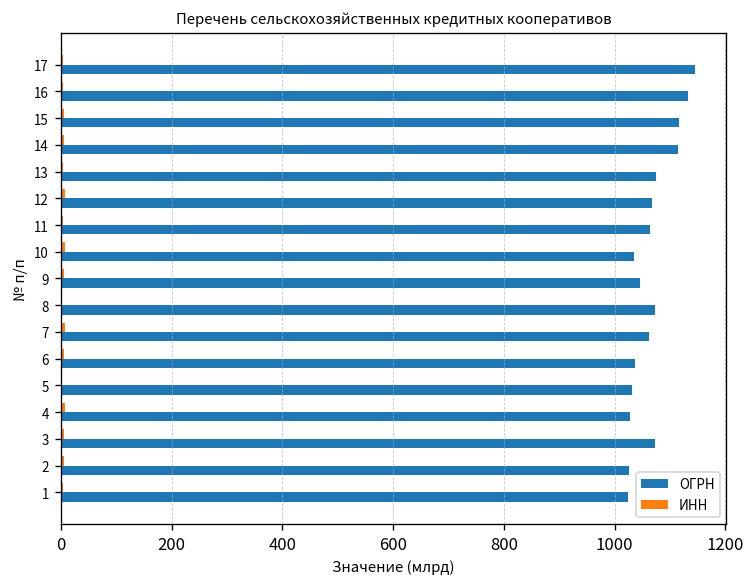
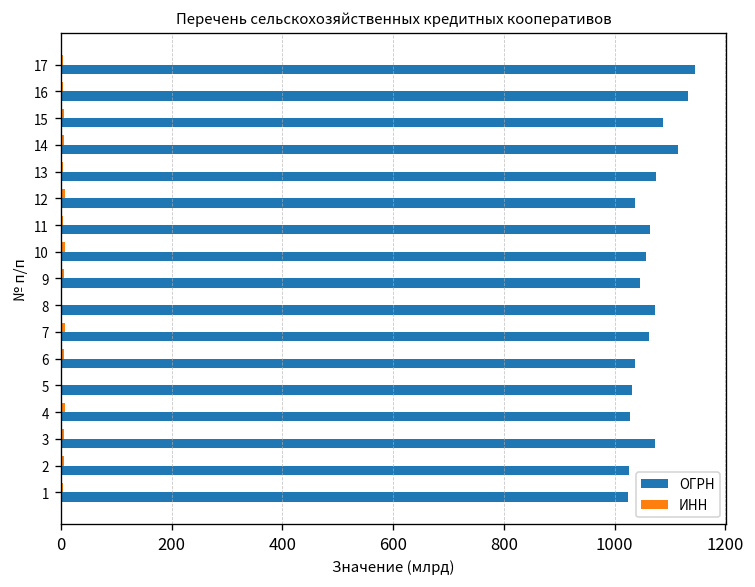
ОГРН, 15: 1120 -> 1090
ОГРН, 12: 1070 -> 1040
ОГРН, 10: 1040 -> 1060
